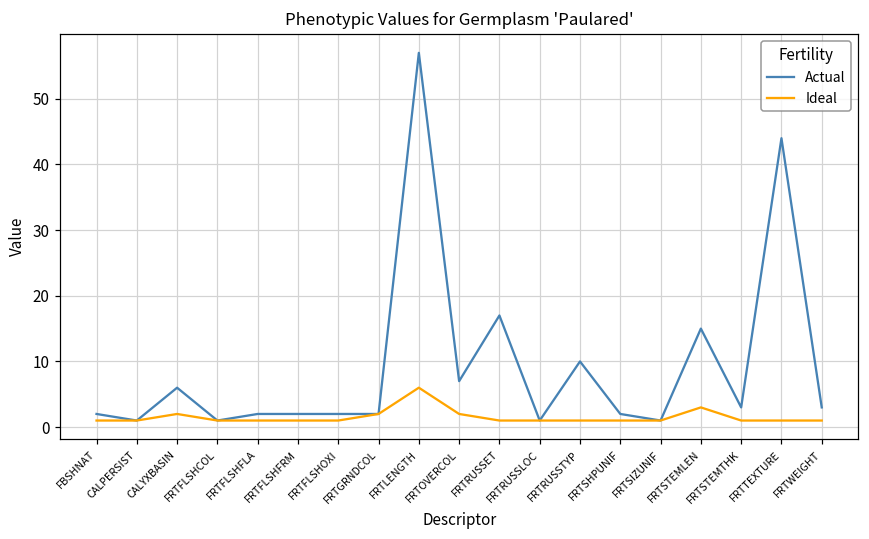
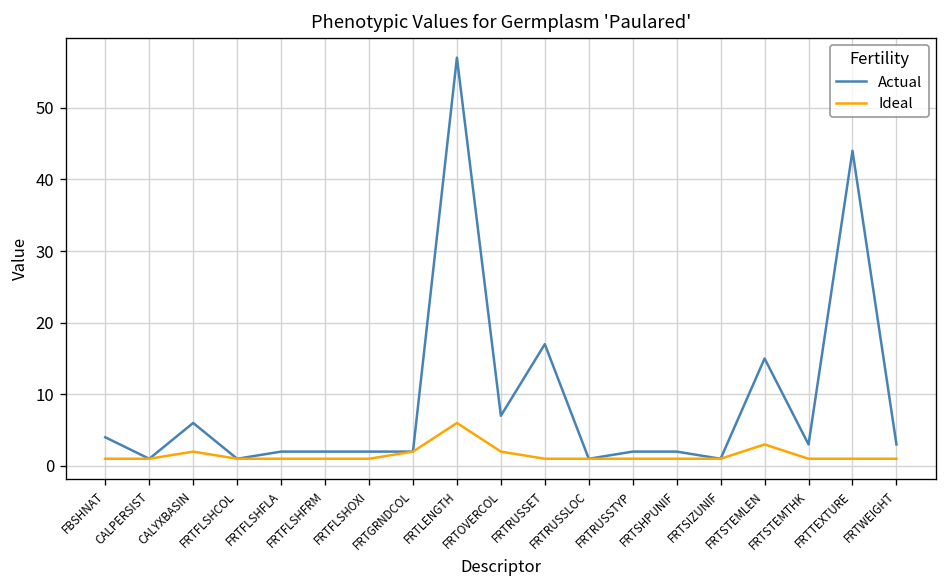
Actual, FBSHNAT: 2 -> 4
Actual, FRTRUSSTYP: 10 -> 2
